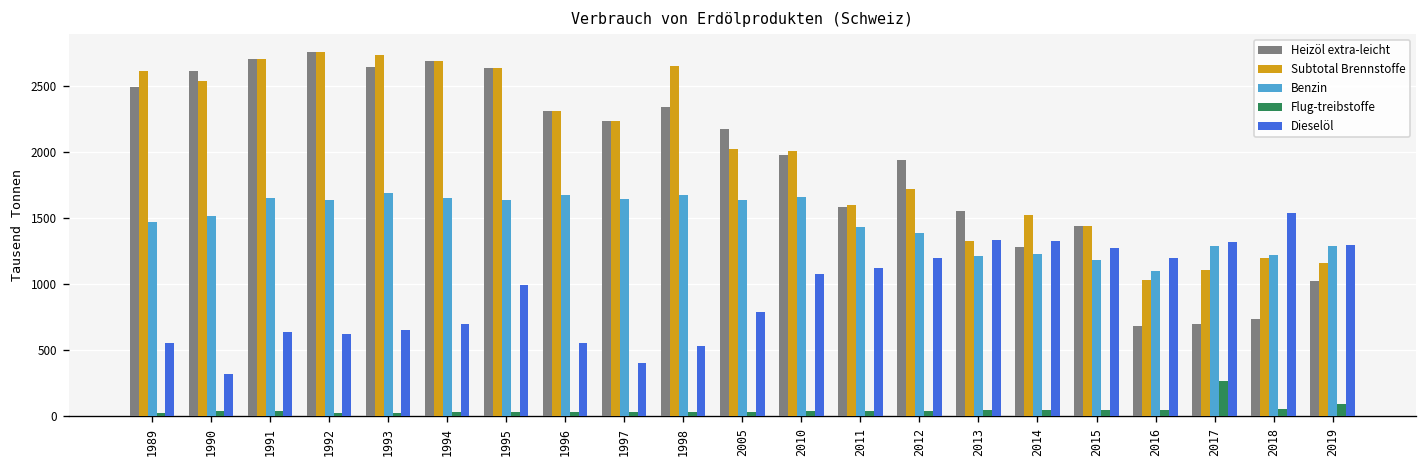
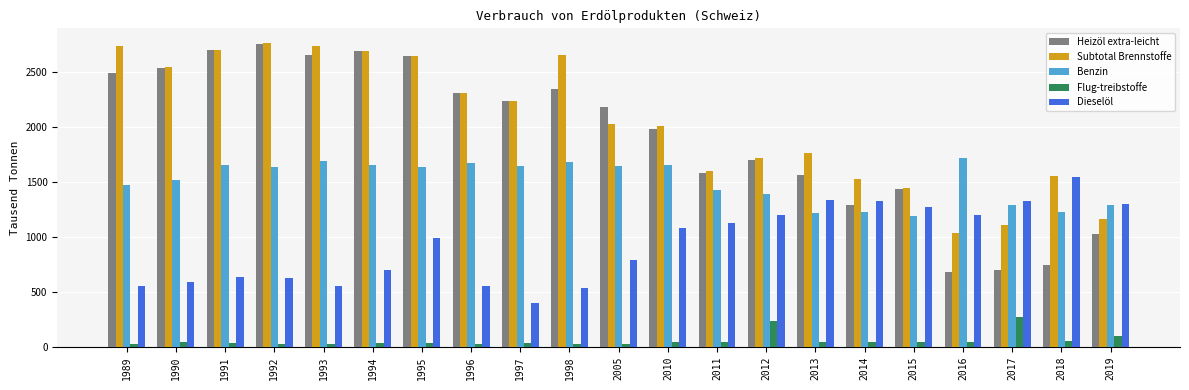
Subtotal Brennstoffe, 1989: 2610 -> 2730
Heizöl extra-leicht, 1990: 2610 -> 2540
Dieselöl, 1990: 320 -> 590
Dieselöl, 1993: 650 -> 550
Heizöl extra-leicht, 2012: 1940 -> 1700
Flug-treibstoffe, 2012: 40 -> 240
Subtotal Brennstoffe, 2013: 1330 -> 1760
Benzin, 2016: 1100 -> 1720
Subtotal Brennstoffe, 2018: 1200 -> 1550
